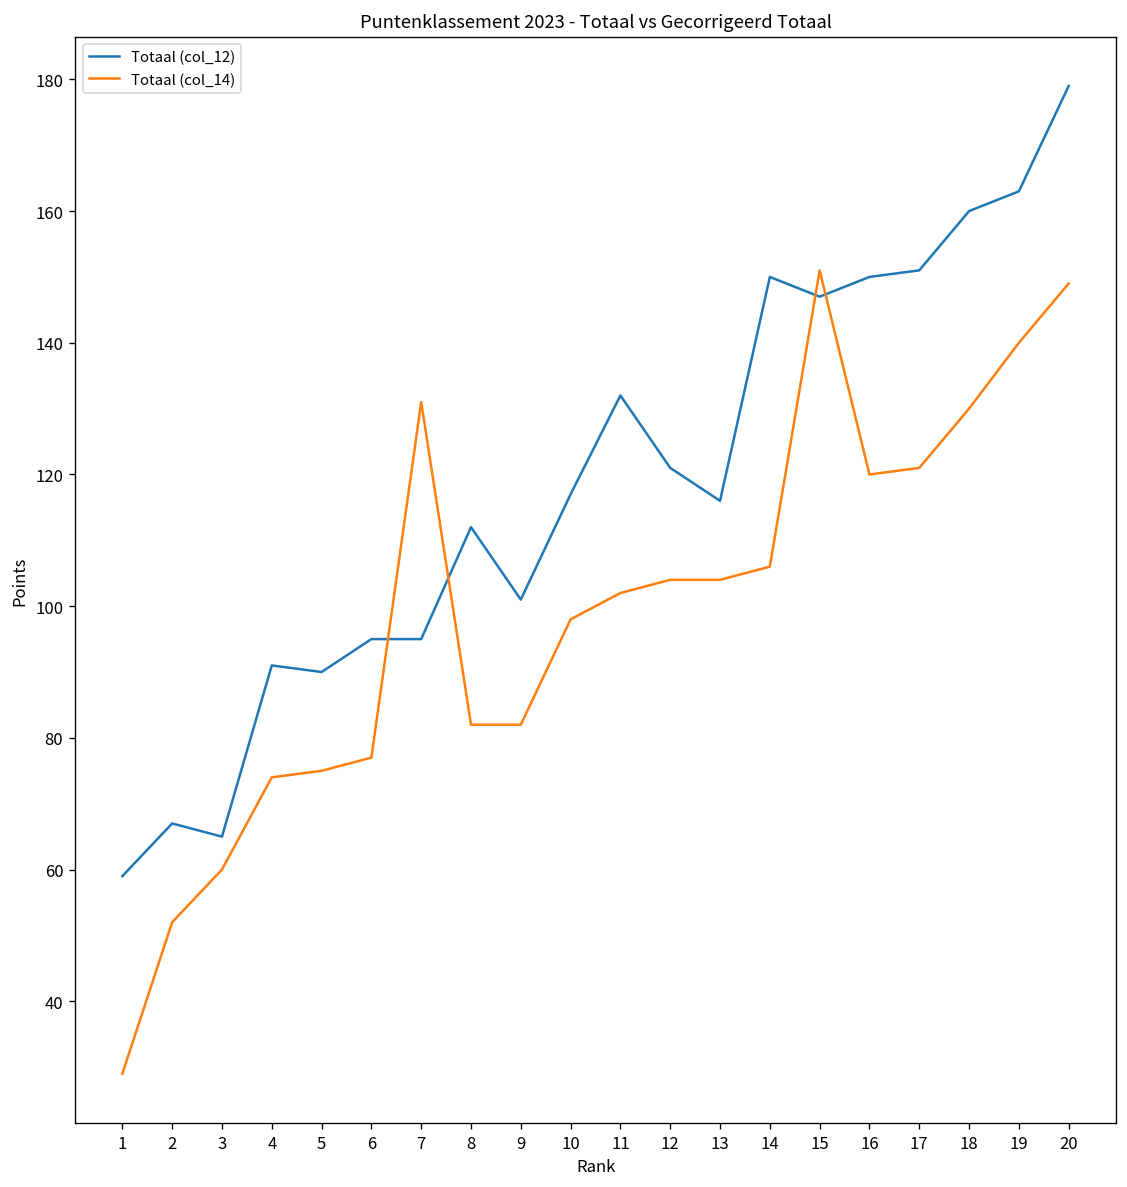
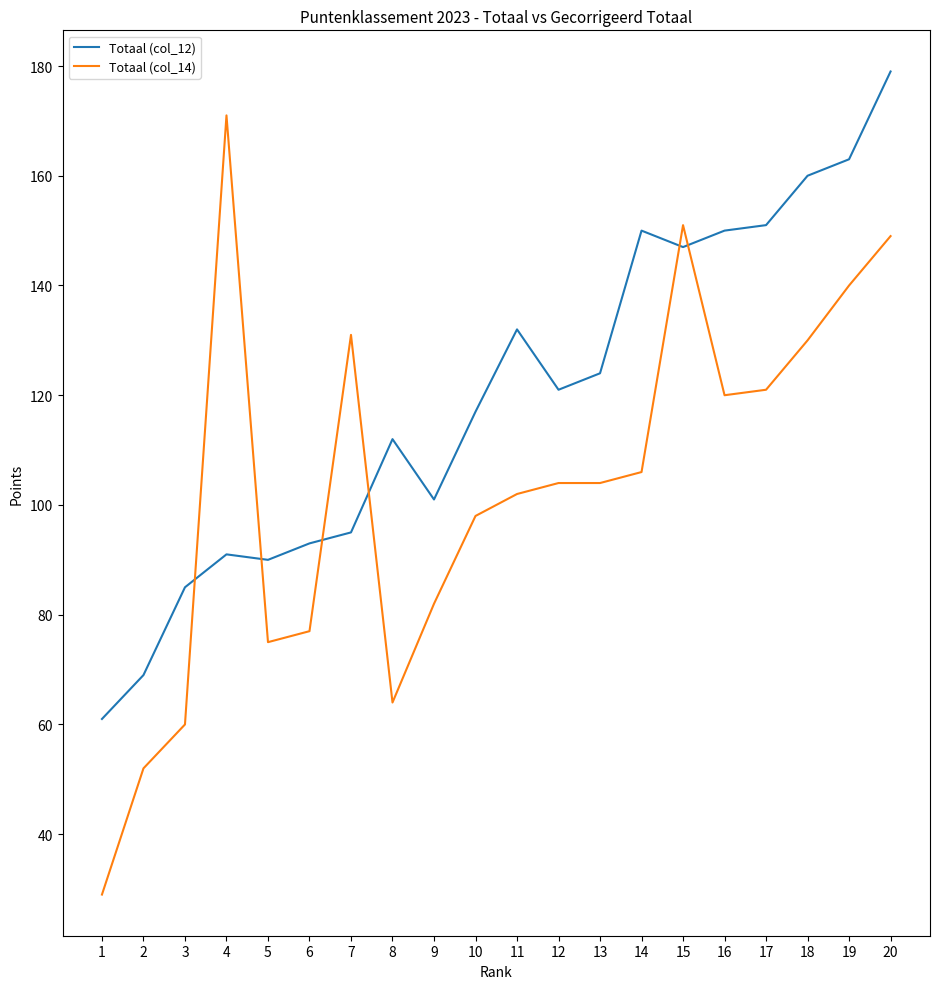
Totaal (col_12), 1: 59 -> 61
Totaal (col_12), 2: 67 -> 69
Totaal (col_12), 3: 65 -> 85
Totaal (col_14), 4: 74 -> 171
Totaal (col_12), 6: 95 -> 93
Totaal (col_14), 8: 82 -> 64
Totaal (col_12), 13: 116 -> 124
